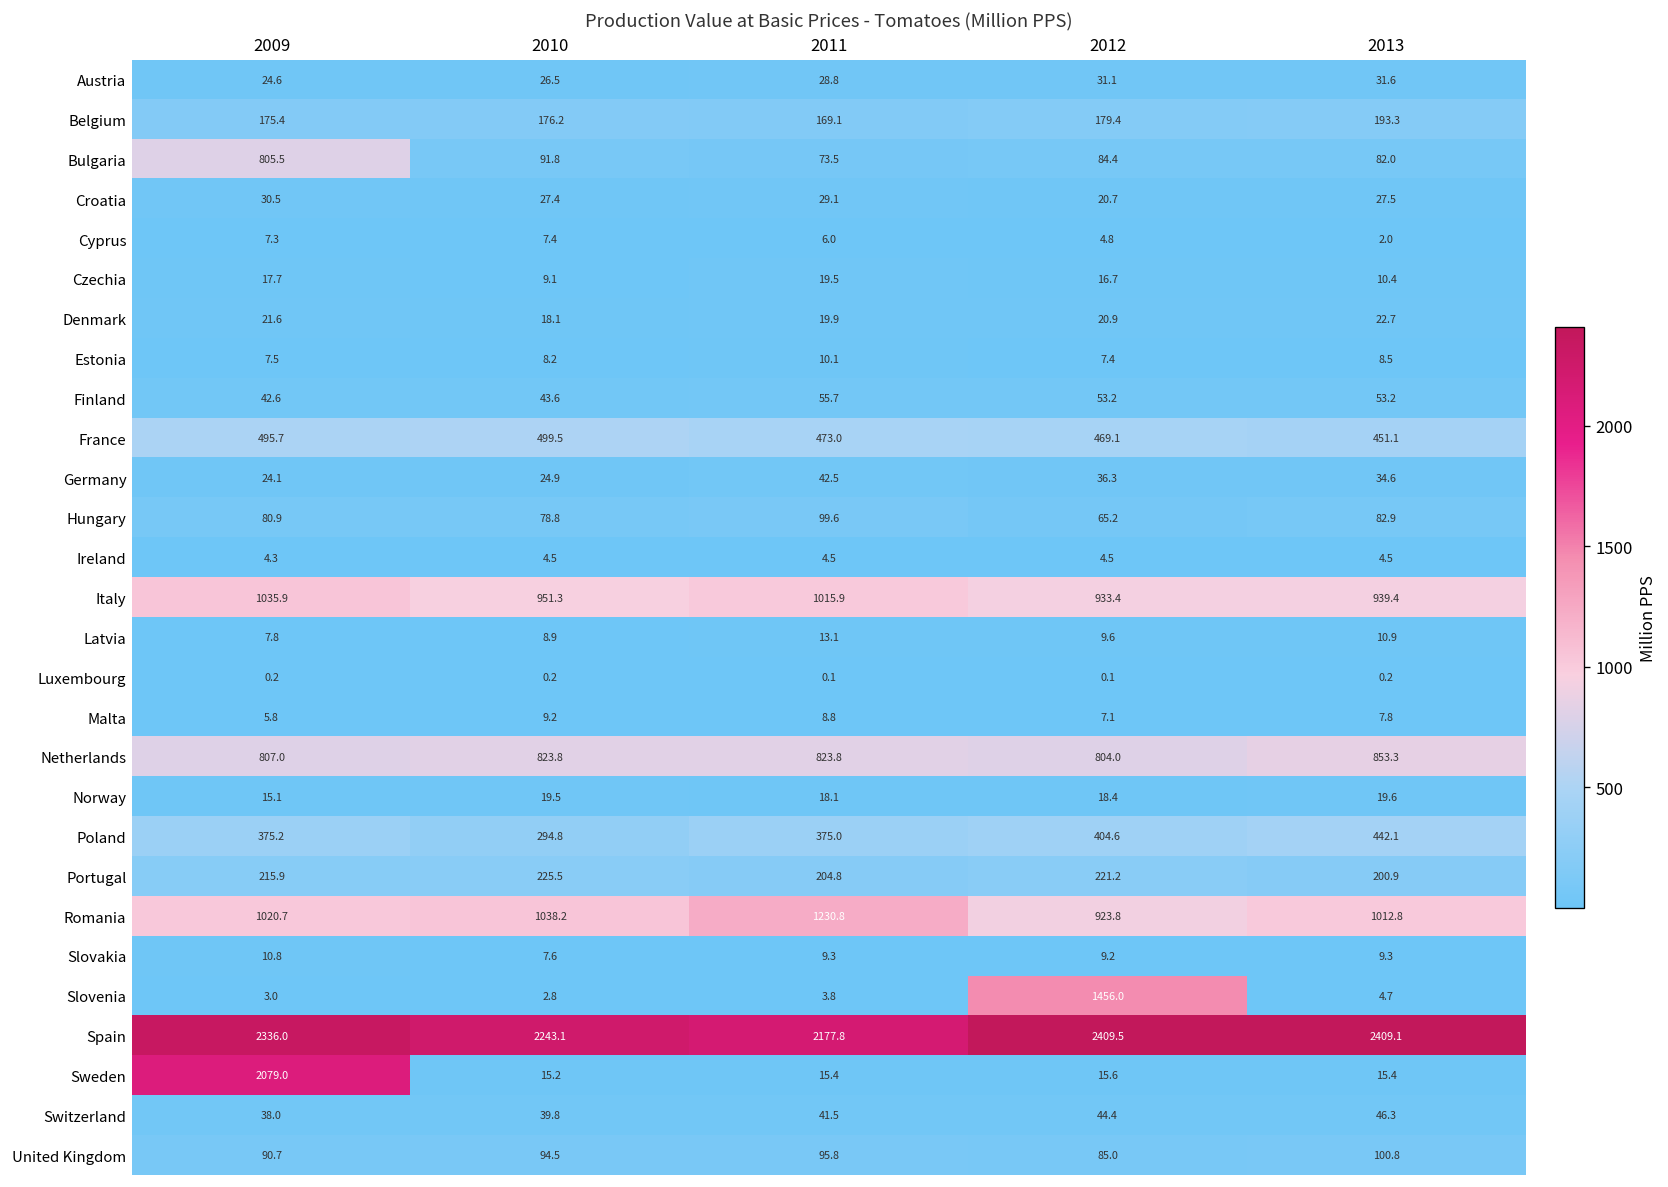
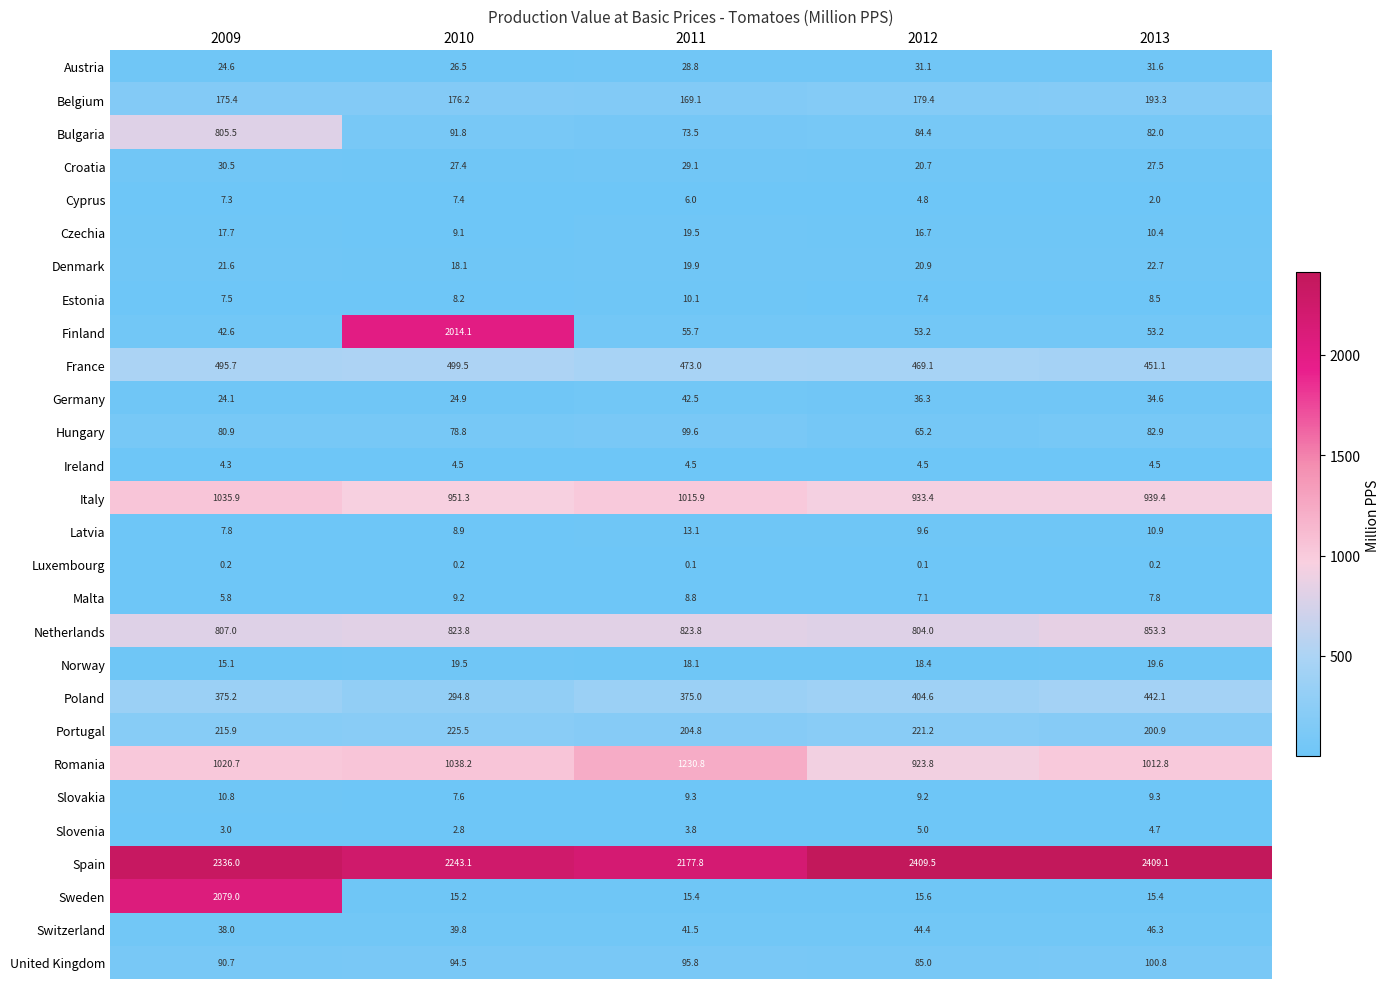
Finland, 2010: 43.6 -> 2014.1
Slovenia, 2012: 1456.0 -> 5.0
